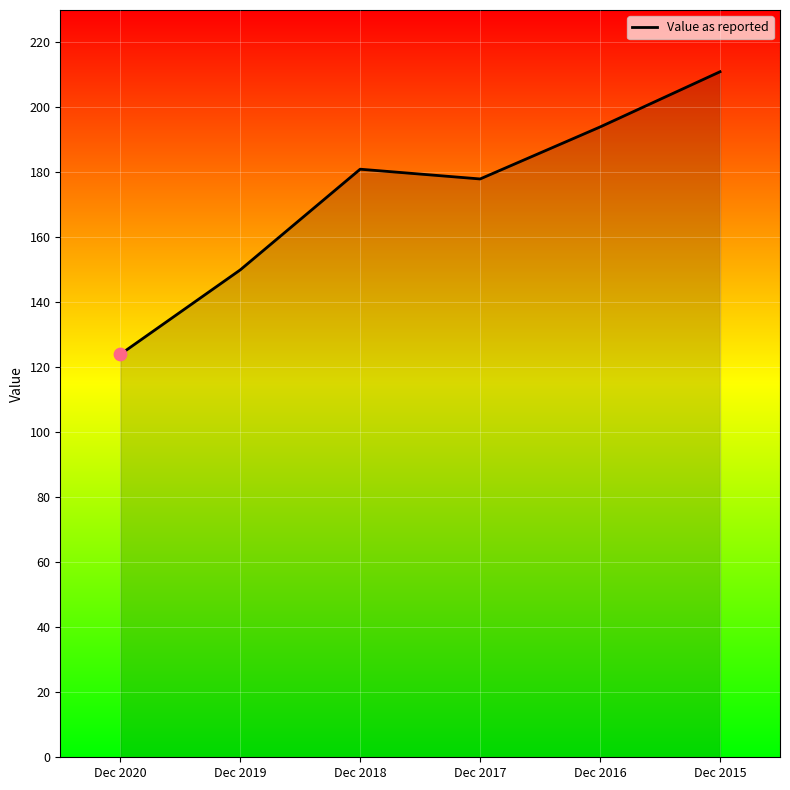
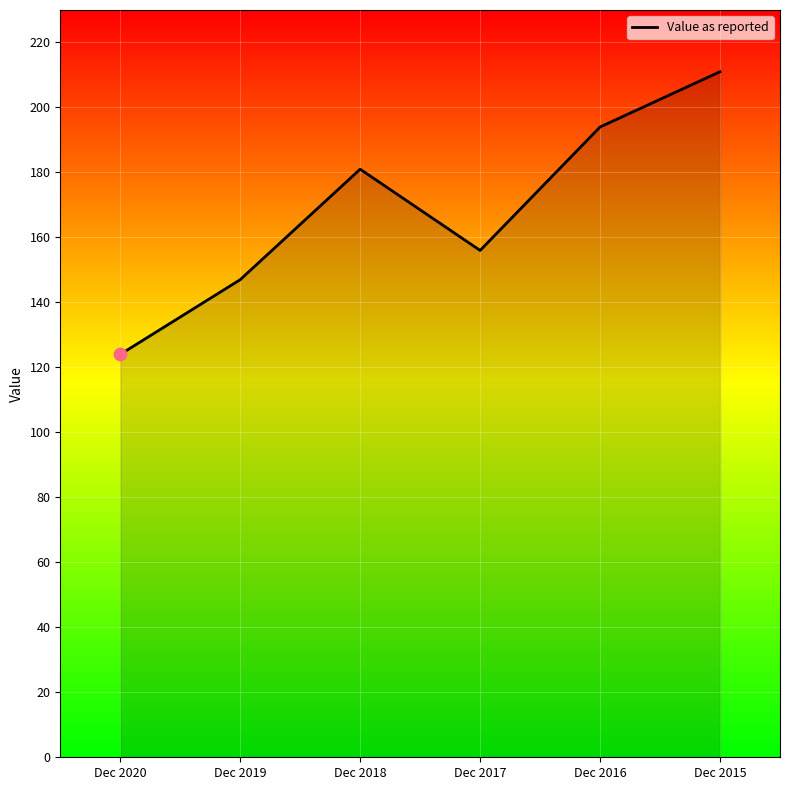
Value as reported, Dec 2019: 150 -> 147
Value as reported, Dec 2017: 178 -> 156
